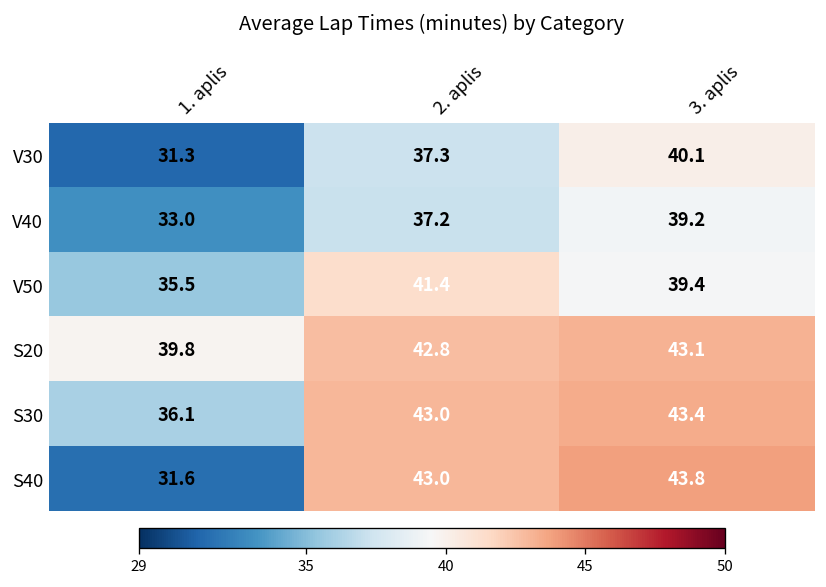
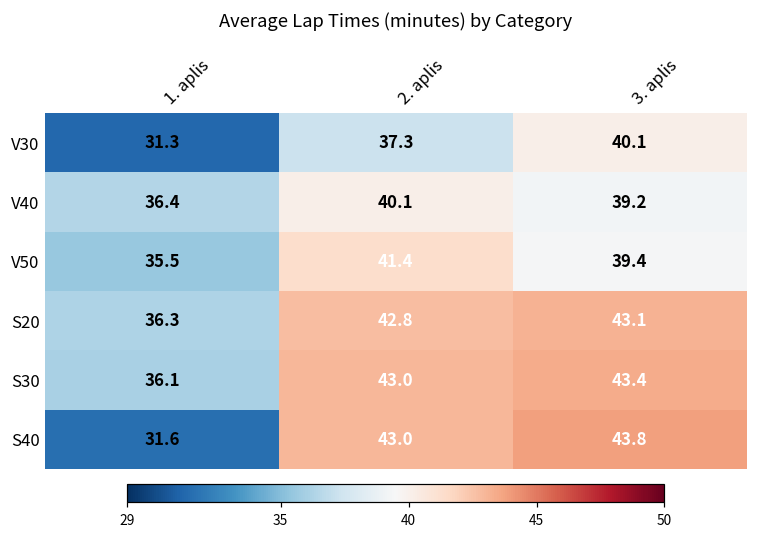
V40, 1. aplis: 33.0 -> 36.4
V40, 2. aplis: 37.2 -> 40.1
S20, 1. aplis: 39.8 -> 36.3
